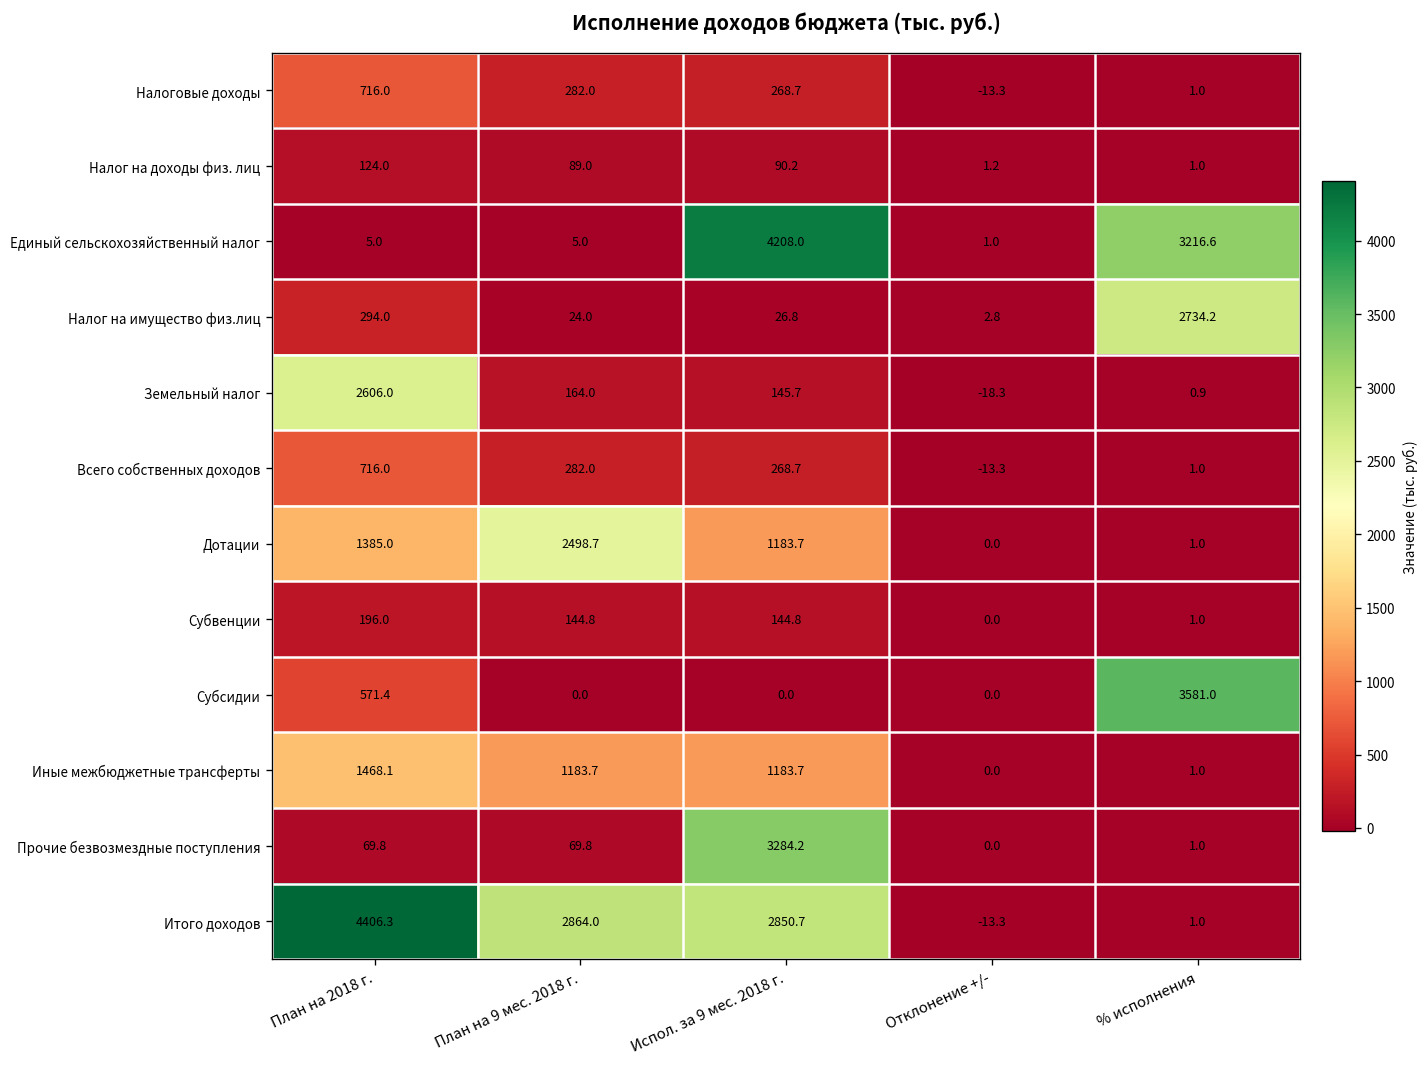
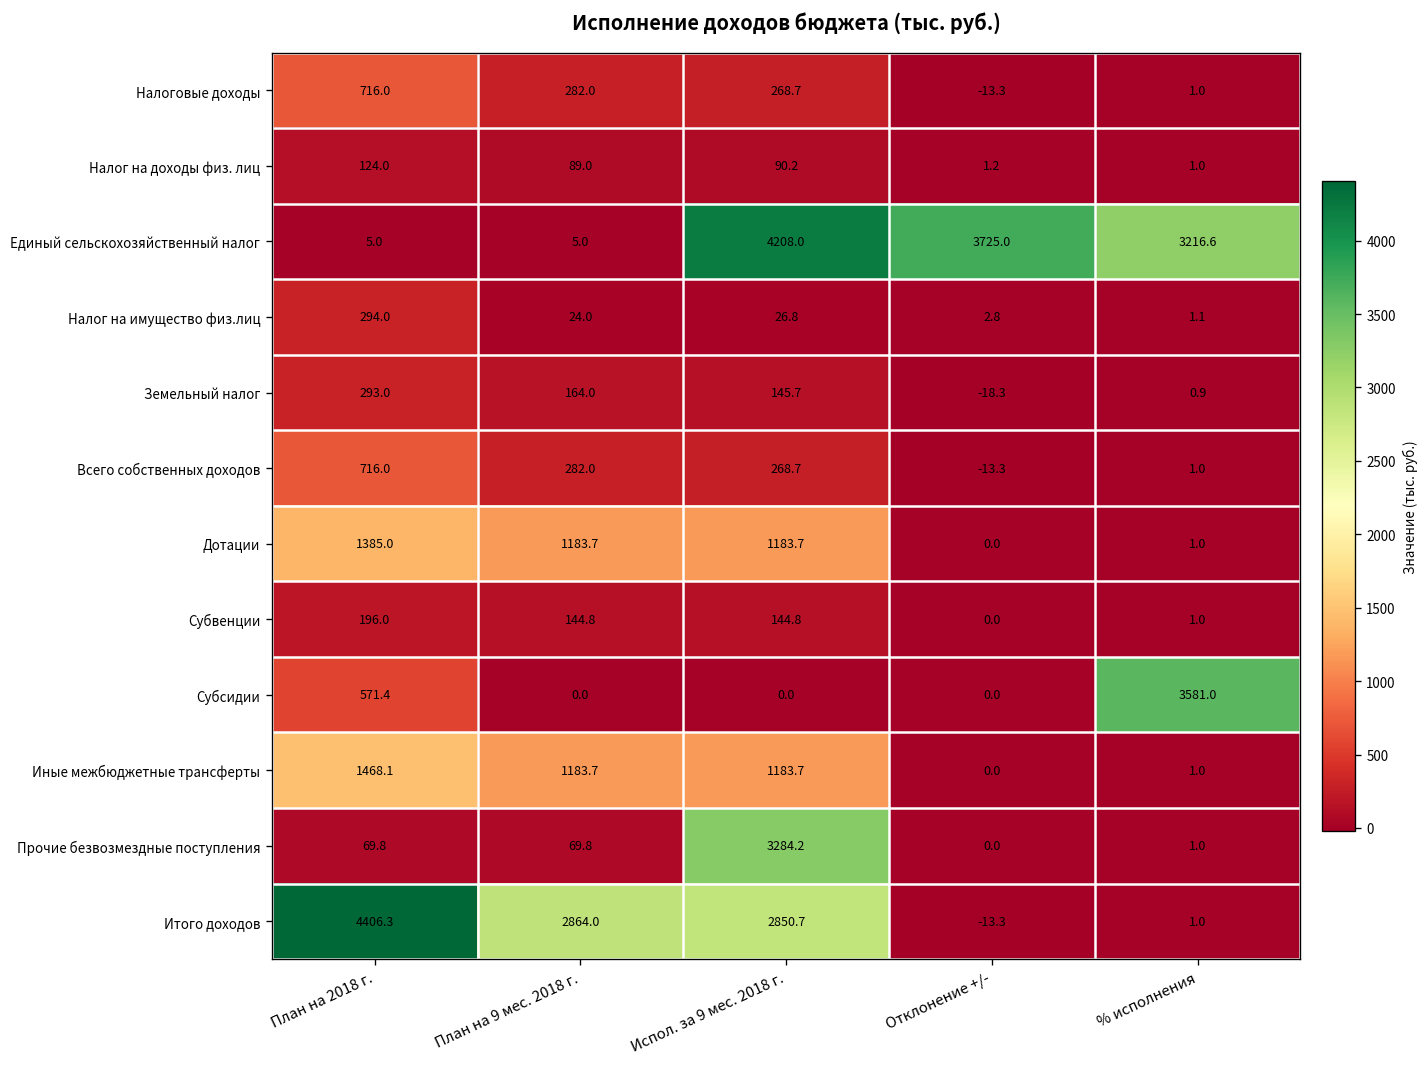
Единый сельскохозяйственный налог, Отклонение +/-: 1.0 -> 3725.0
Налог на имущество физ.лиц, % исполнения: 2734.2 -> 1.1
Земельный налог, План на 2018 г.: 2606.0 -> 293.0
Дотации, План на 9 мес. 2018 г.: 2498.7 -> 1183.7
